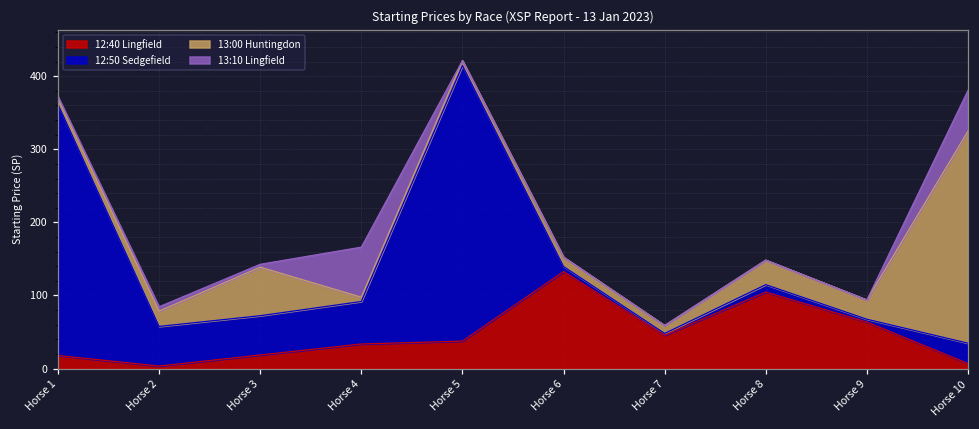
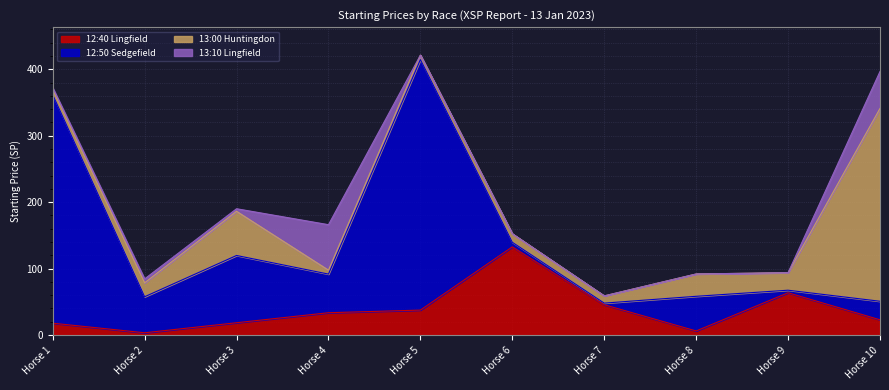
12:50 Sedgefield, Horse 3: 50 -> 100
12:40 Lingfield, Horse 8: 100 -> 10
12:50 Sedgefield, Horse 8: 10 -> 50
12:40 Lingfield, Horse 10: 10 -> 20
